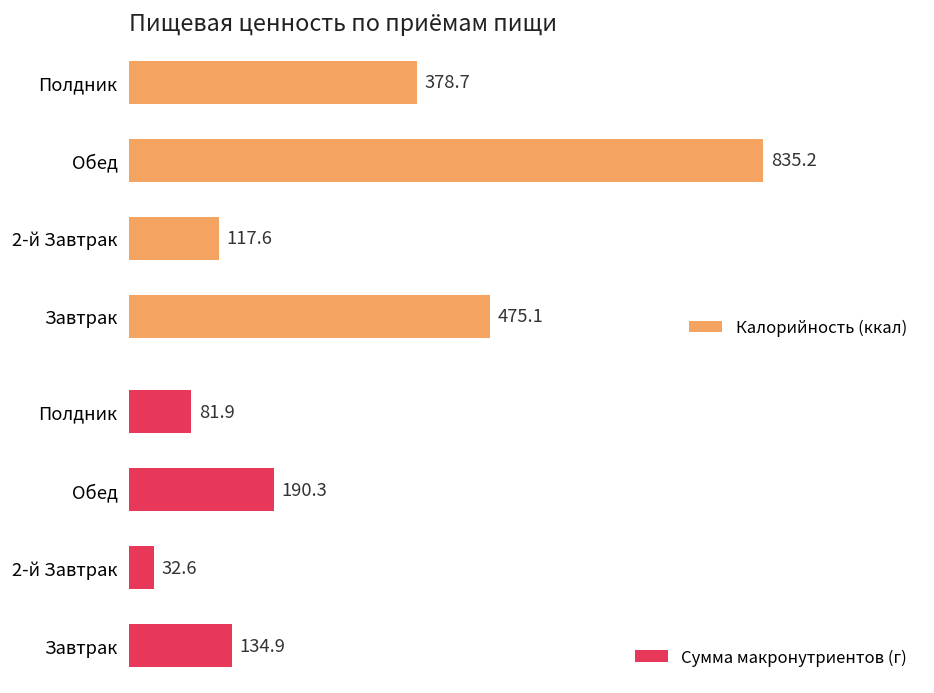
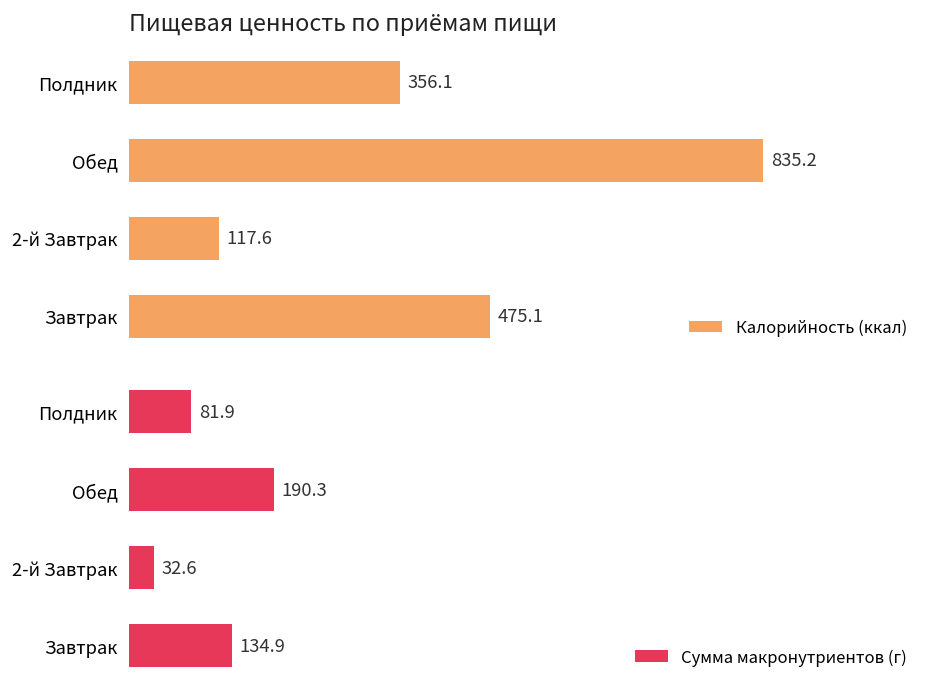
Пищевая ценность по приёмам пищи, Полдник: 378.7 -> 356.1
